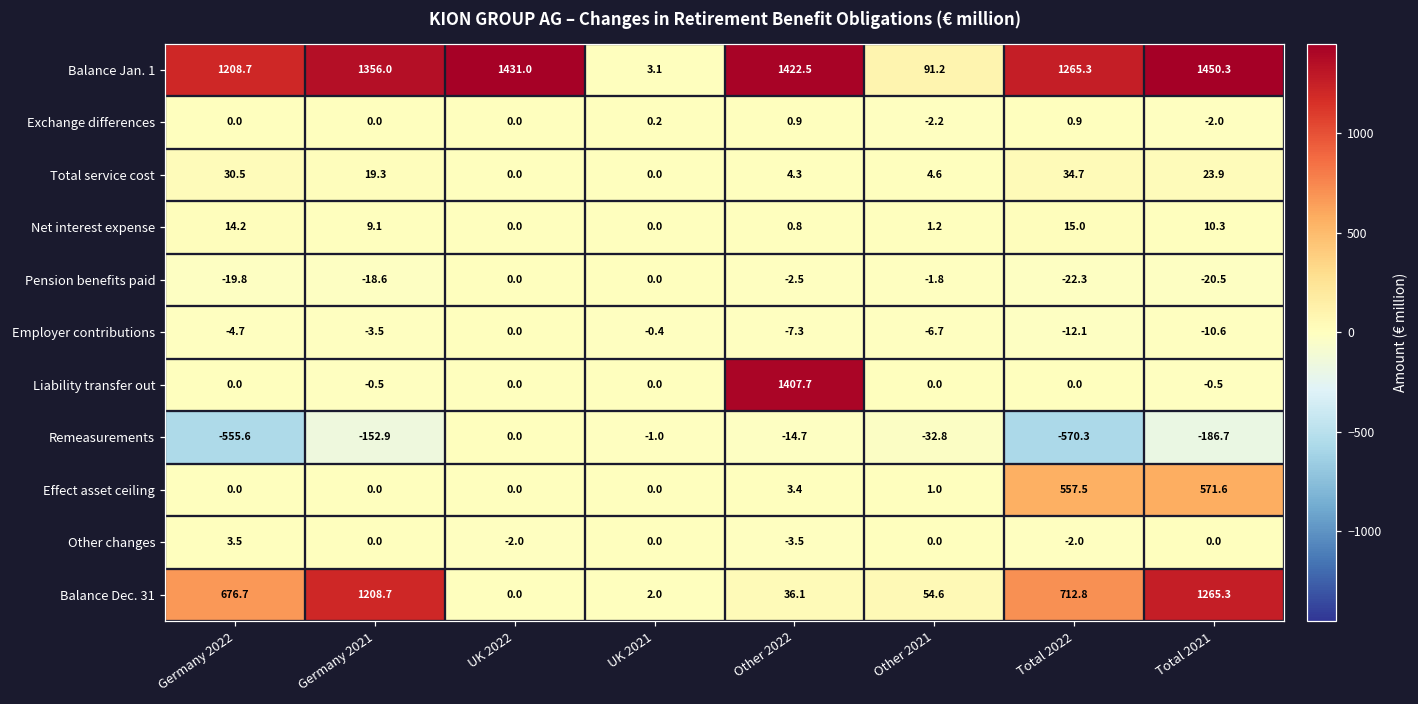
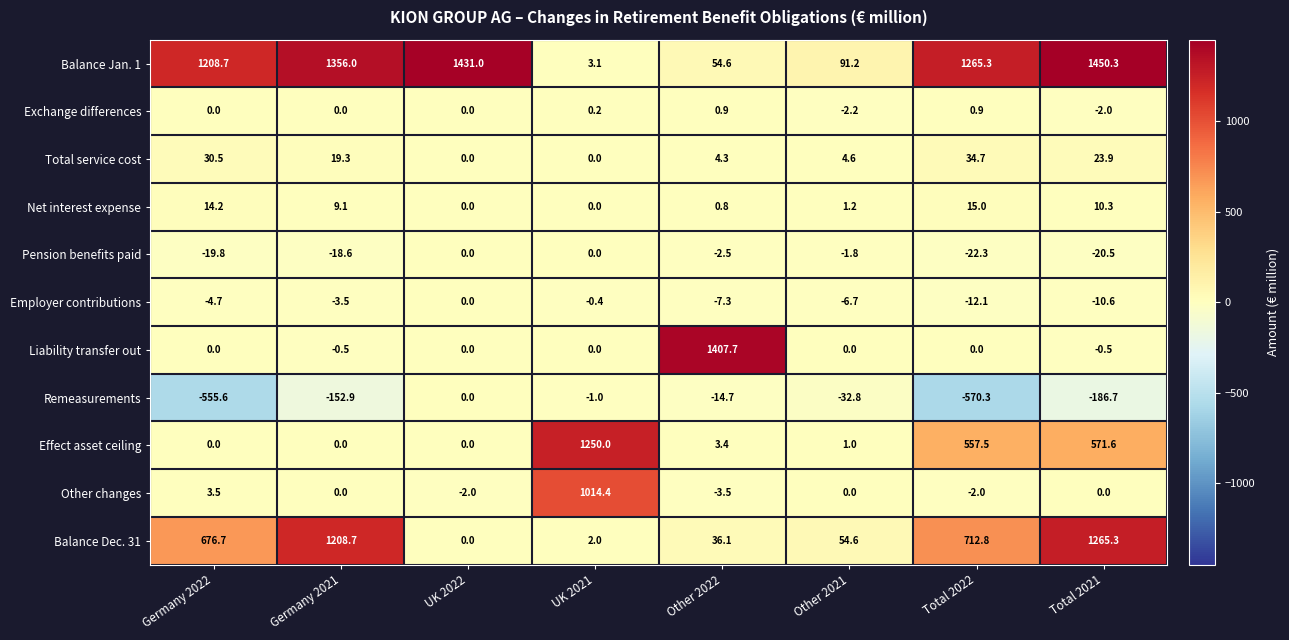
Balance Jan. 1, Other 2022: 1422.5 -> 54.6
Effect asset ceiling, UK 2021: 0.0 -> 1250.0
Other changes, UK 2021: 0.0 -> 1014.4
